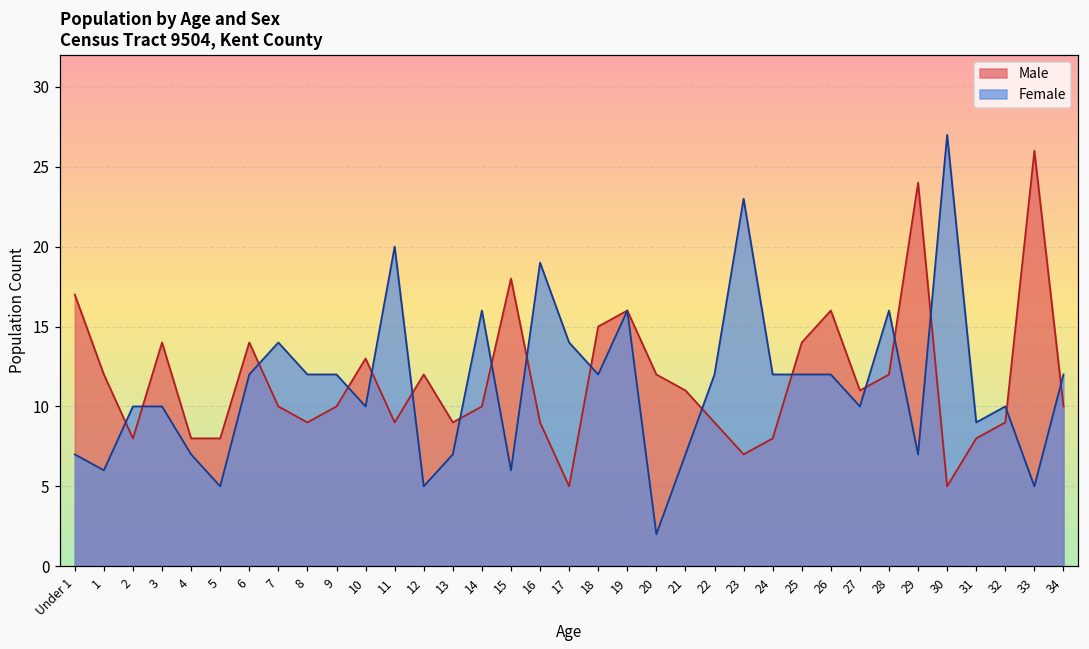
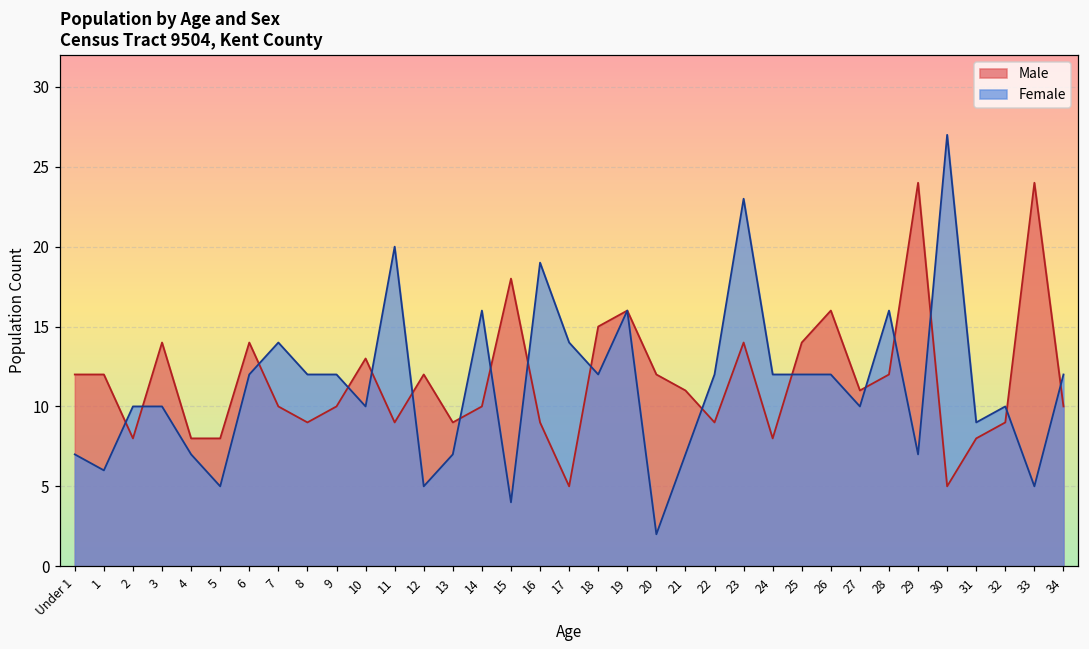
Male, Under 1: 17 -> 12
Female, 15: 6 -> 4
Male, 23: 7 -> 14
Male, 33: 26 -> 24
